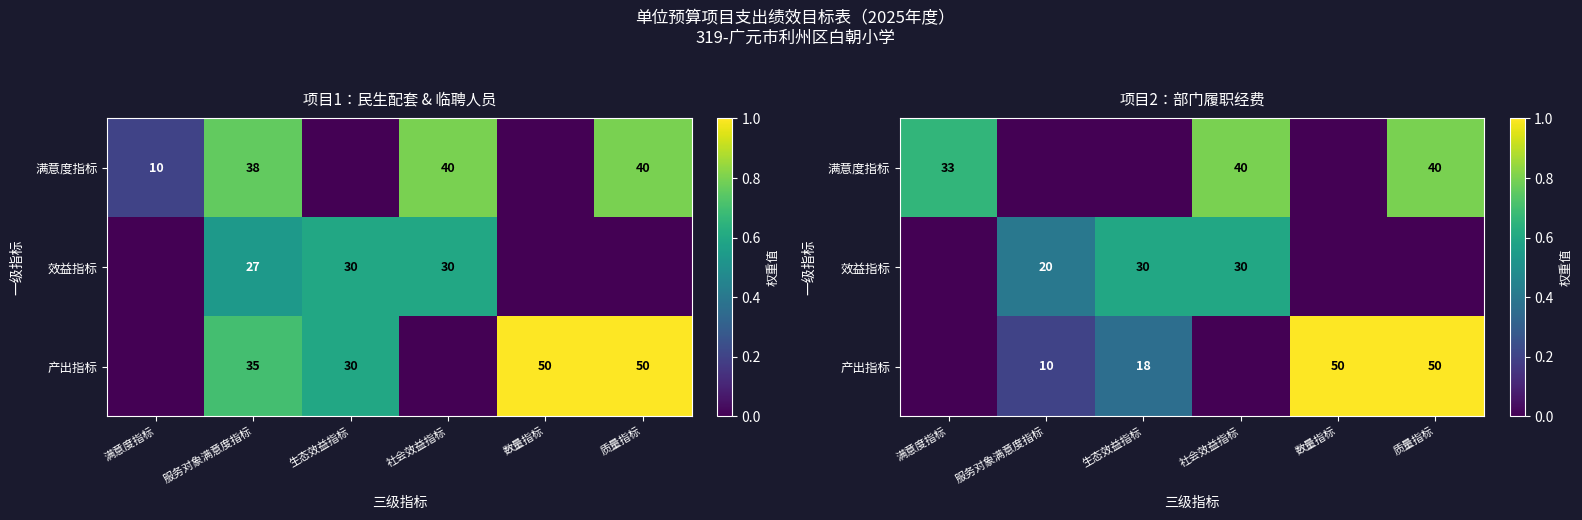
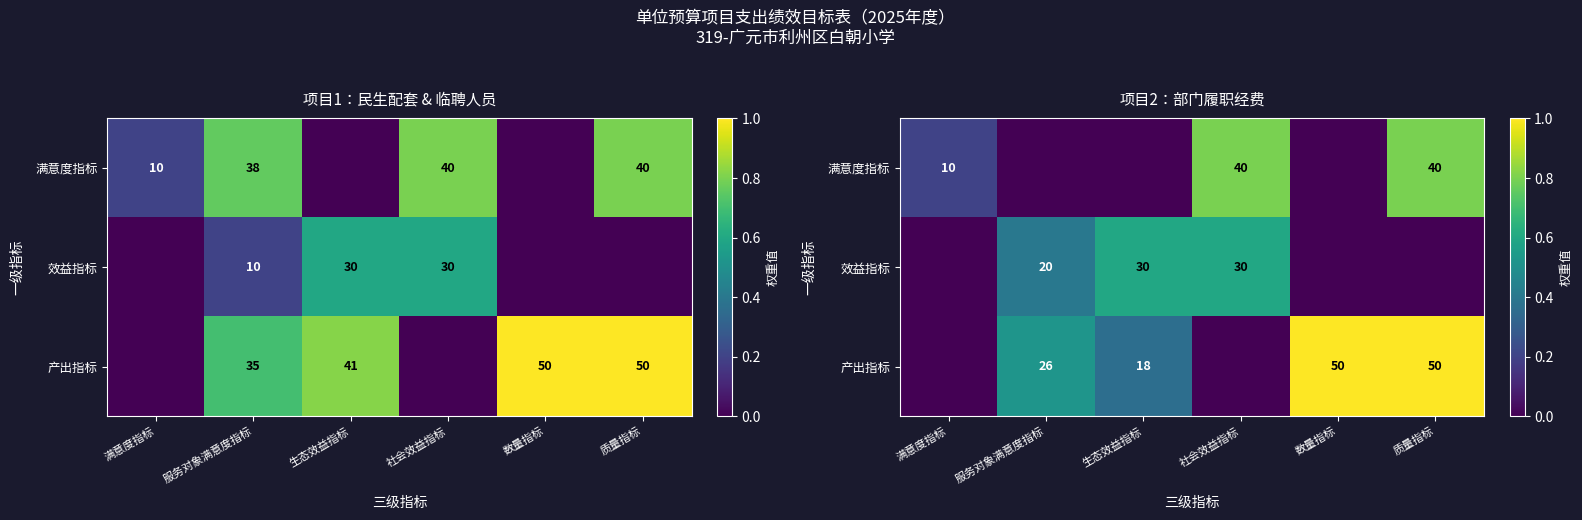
项目1：民生配套 & 临聘人员, 效益指标, 服务对象满意度指标: 27 -> 10
项目1：民生配套 & 临聘人员, 产出指标, 生态效益指标: 30 -> 41
项目2：部门履职经费, 满意度指标, 满意度指标: 33 -> 10
项目2：部门履职经费, 产出指标, 服务对象满意度指标: 10 -> 26
